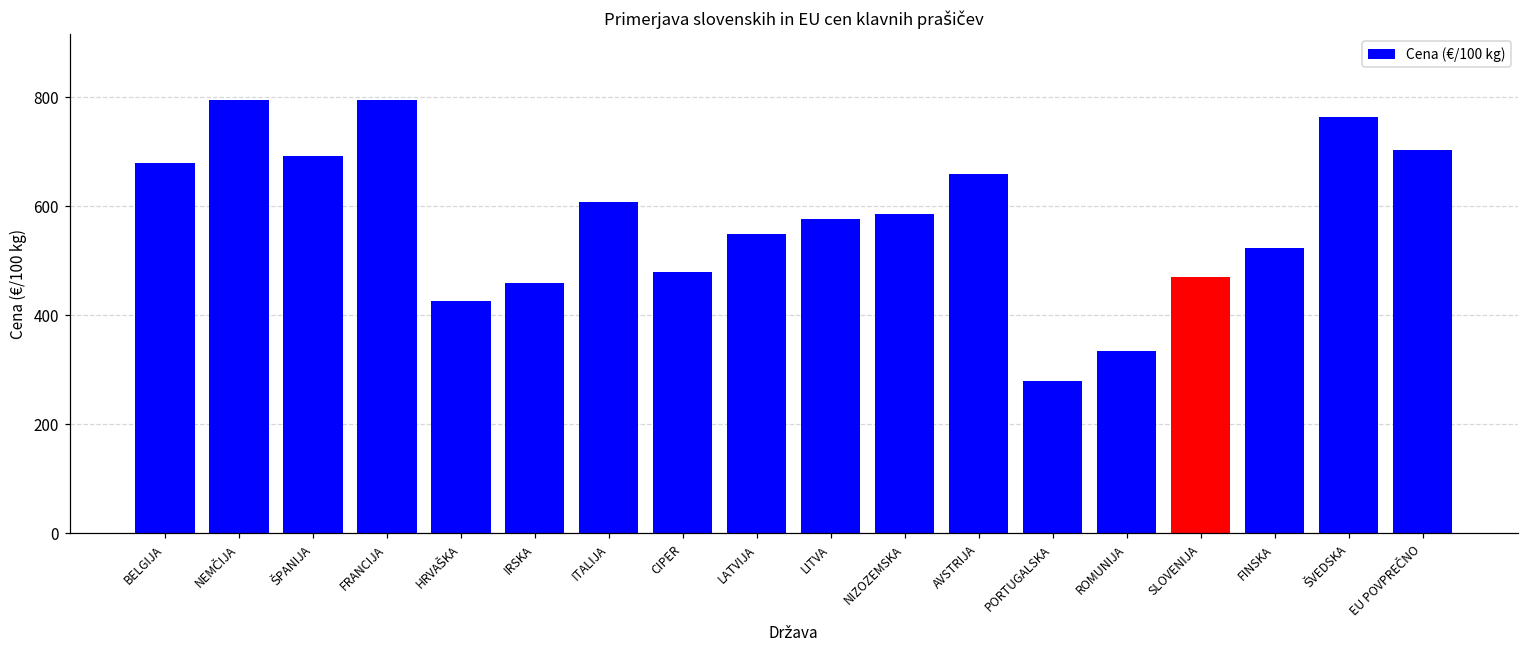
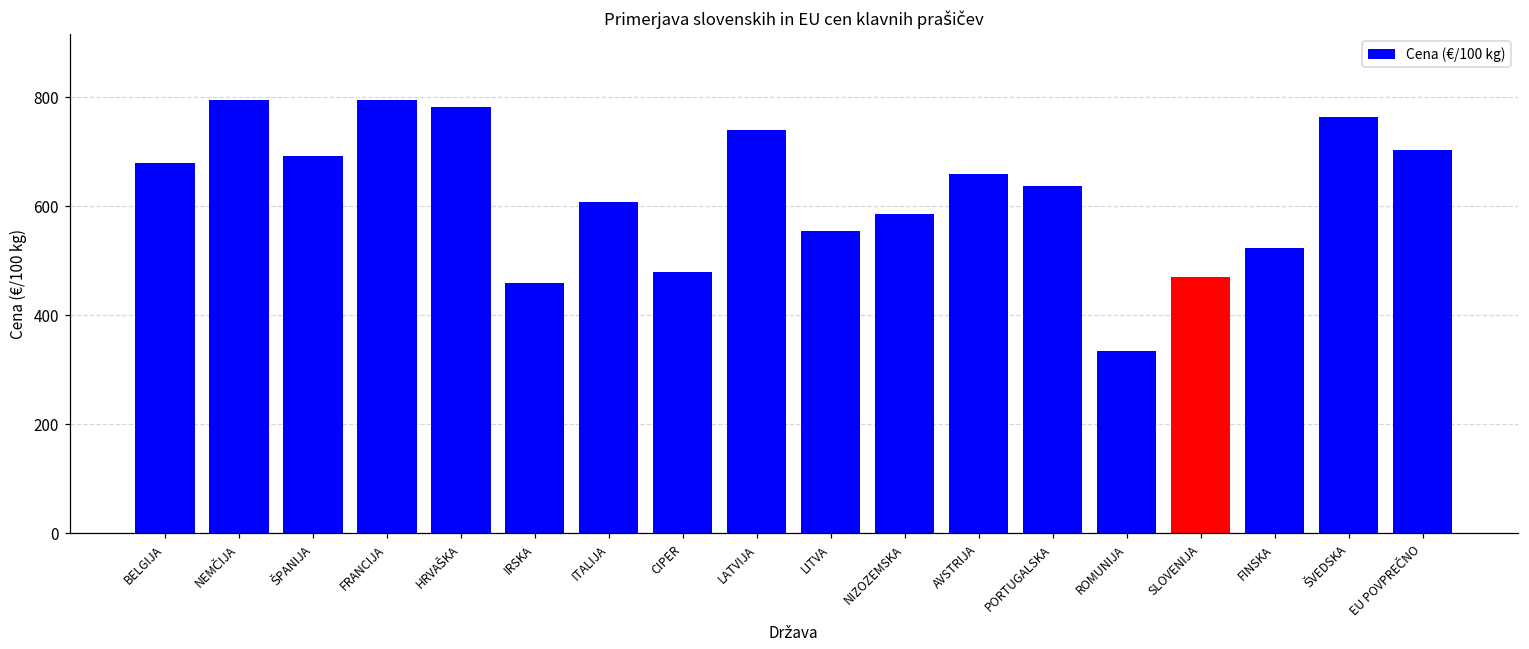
HRVAŠKA: 430 -> 780
LATVIJA: 550 -> 740
LITVA: 580 -> 550
PORTUGALSKA: 280 -> 640
